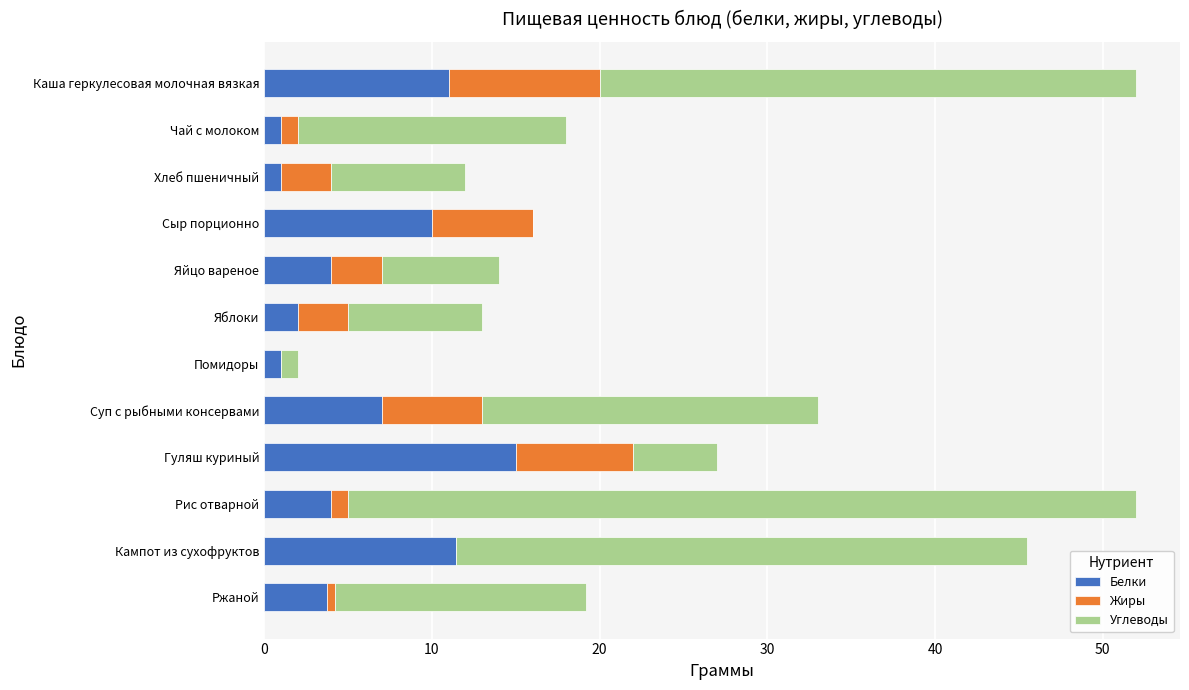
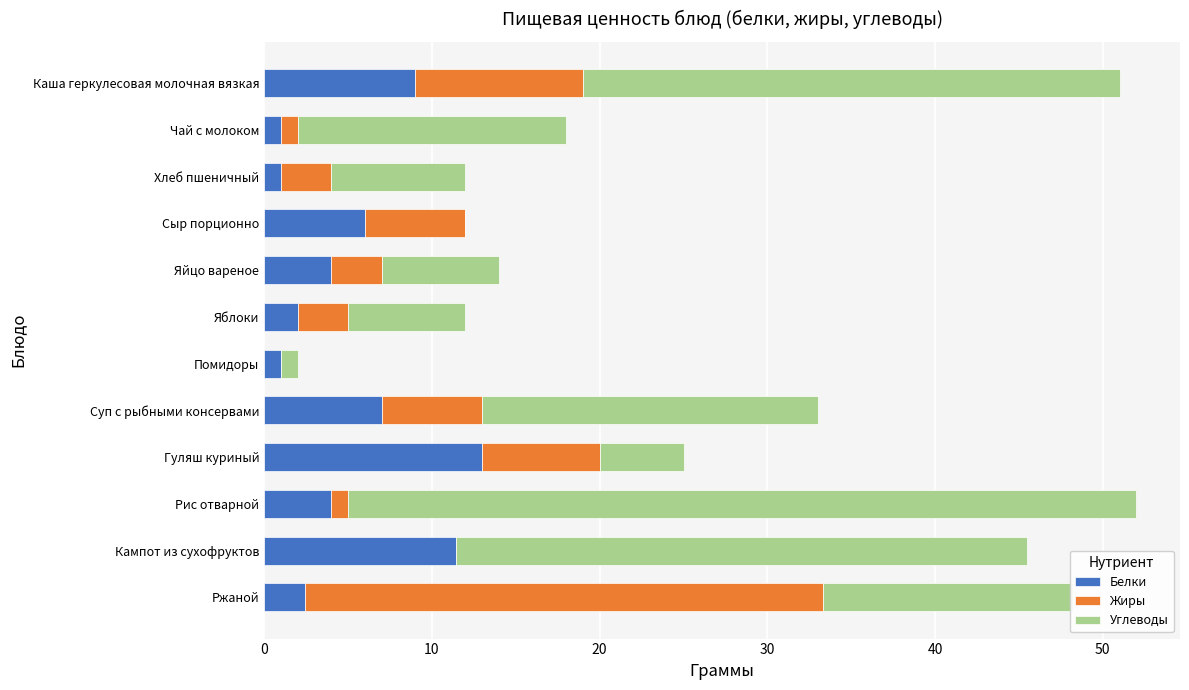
Белки, Каша геркулесовая молочная вязкая: 11 -> 9
Жиры, Каша геркулесовая молочная вязкая: 9 -> 10
Белки, Сыр порционно: 10 -> 6
Углеводы, Яблоки: 8 -> 7
Белки, Гуляш куриный: 15 -> 13
Белки, Ржаной: 3.8 -> 2.4
Жиры, Ржаной: 0.5 -> 30.9
